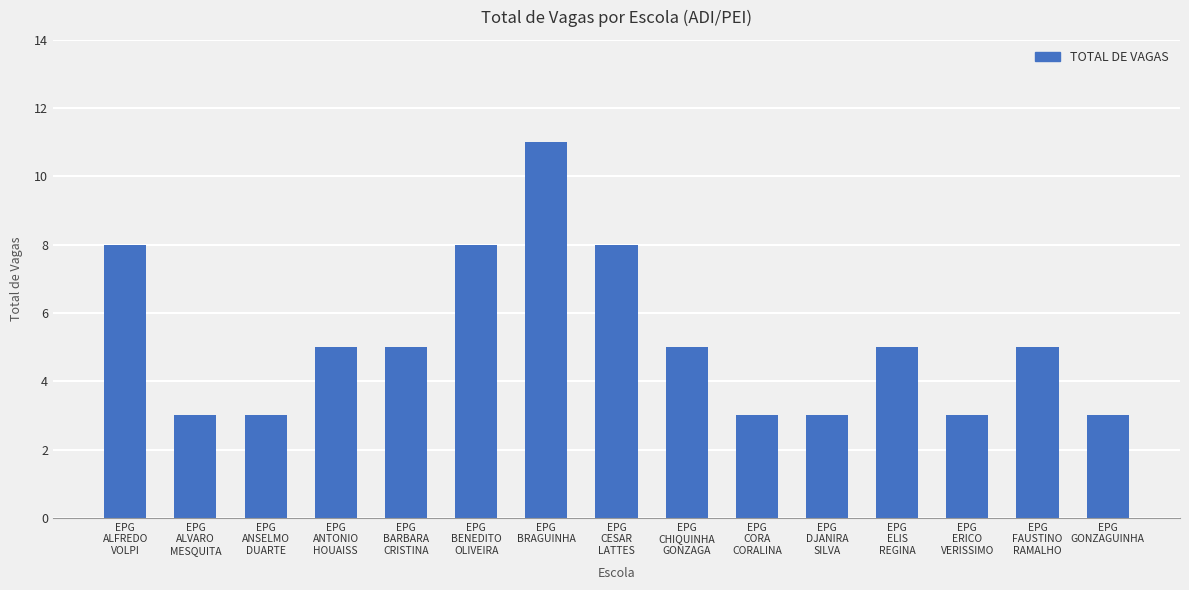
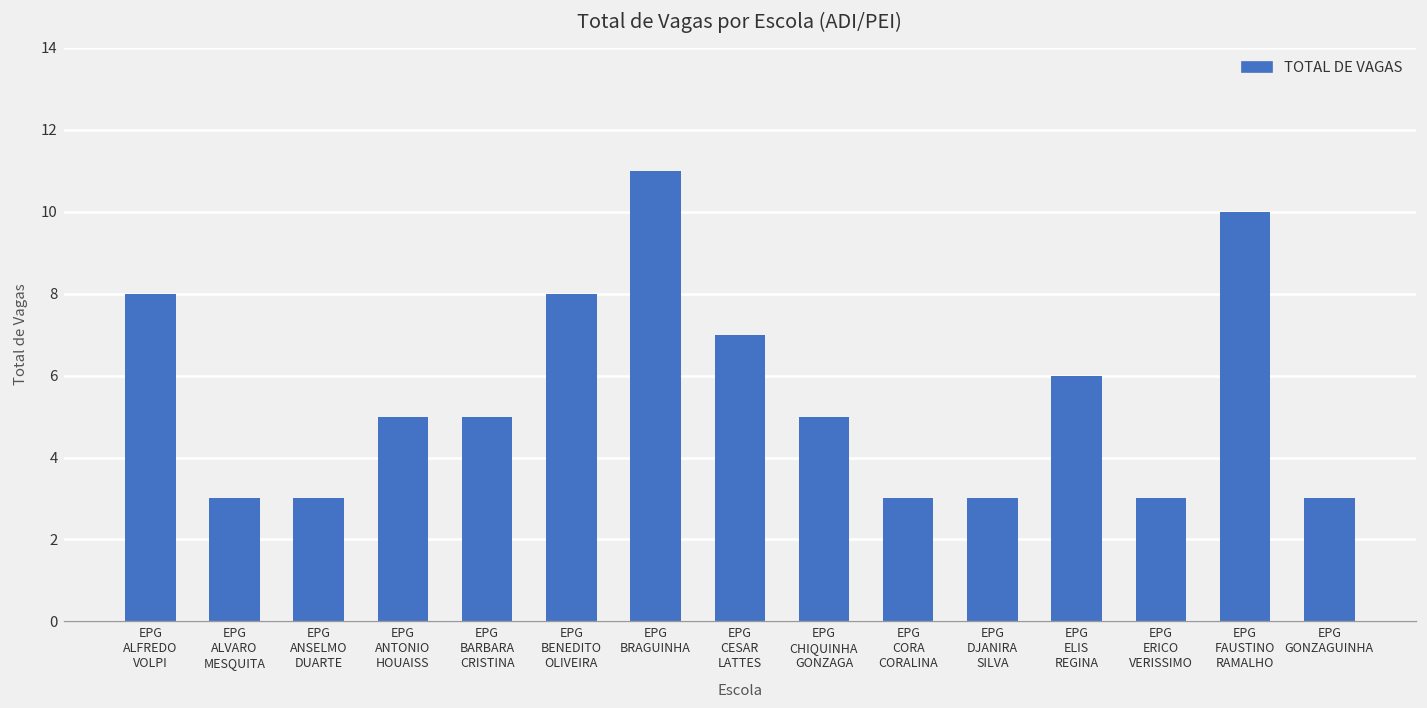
EPG CESAR LATTES: 8 -> 7
EPG ELIS REGINA: 5 -> 6
EPG FAUSTINO RAMALHO: 5 -> 10
